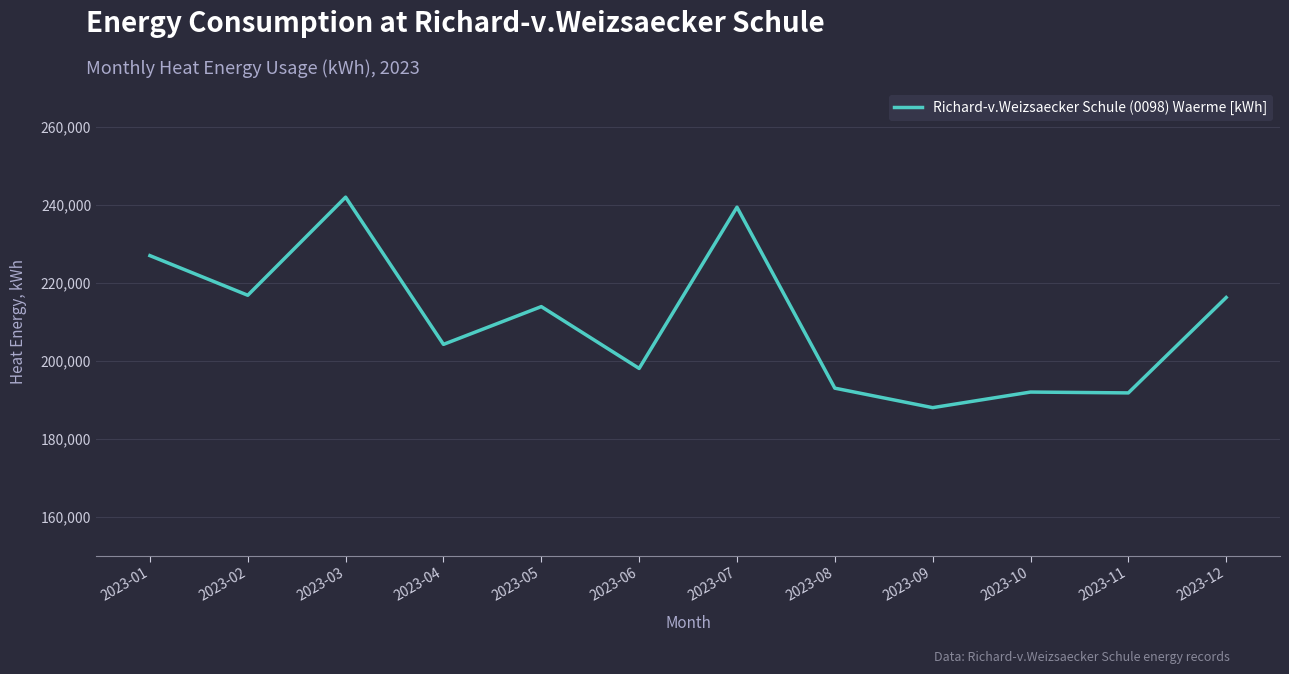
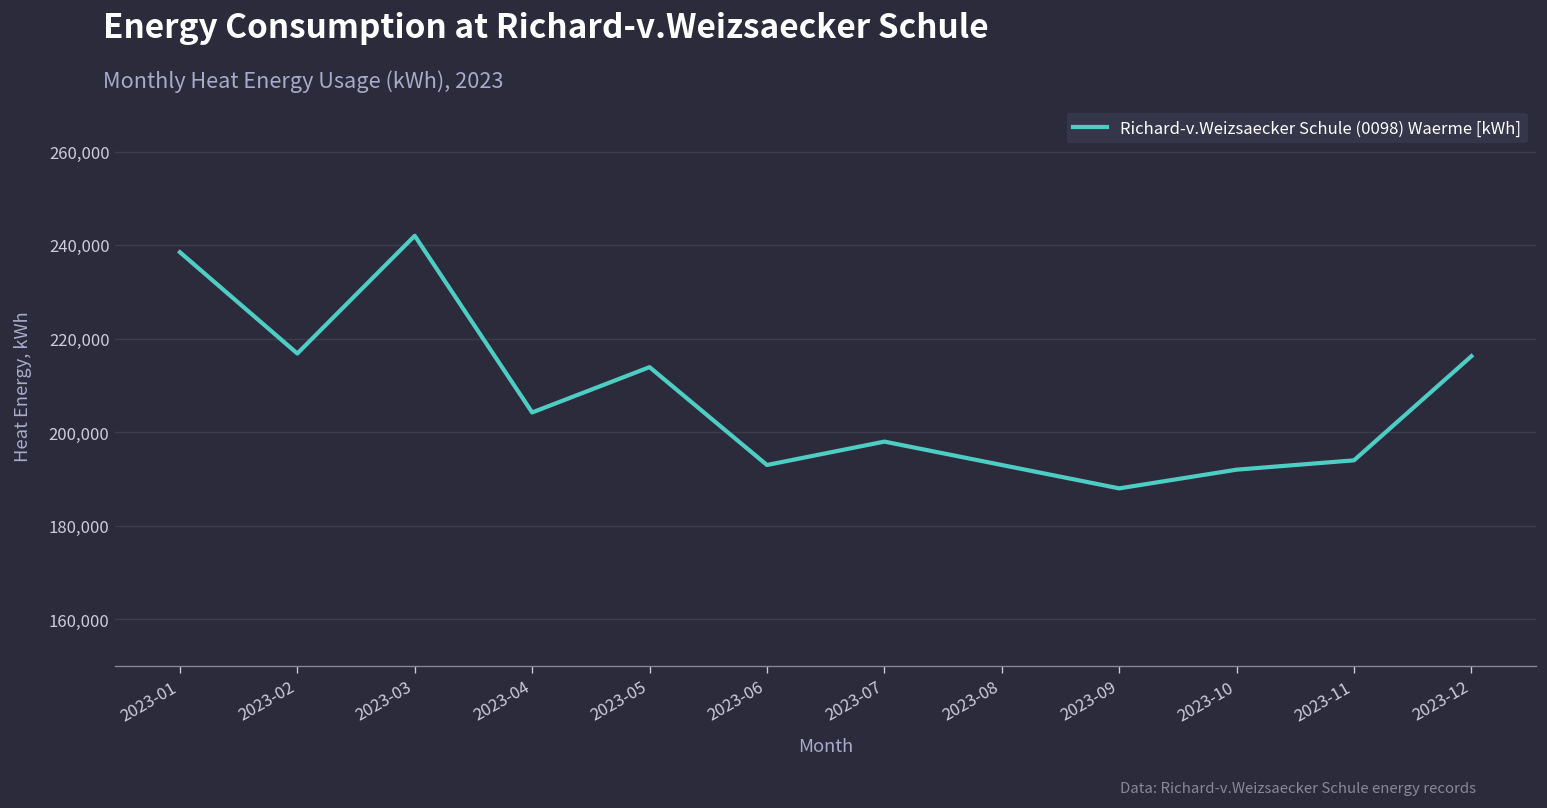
2023-01: 227,000 -> 238,000
2023-06: 198,000 -> 193,000
2023-07: 239,000 -> 198,000
2023-11: 192,000 -> 194,000
